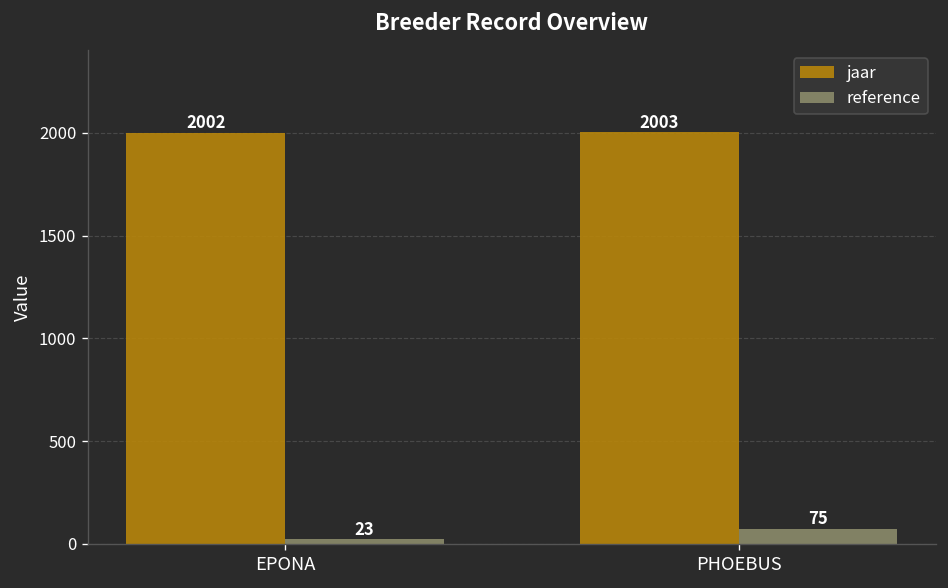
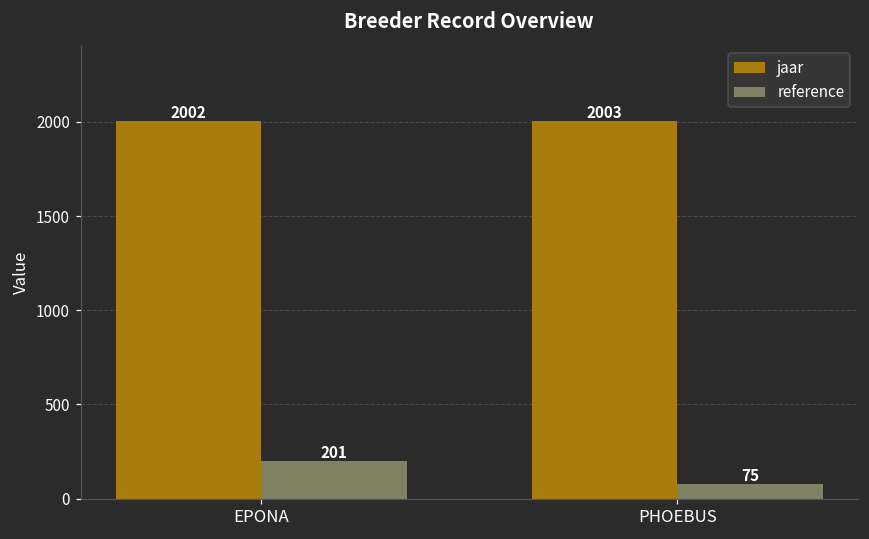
reference, EPONA: 23 -> 201
